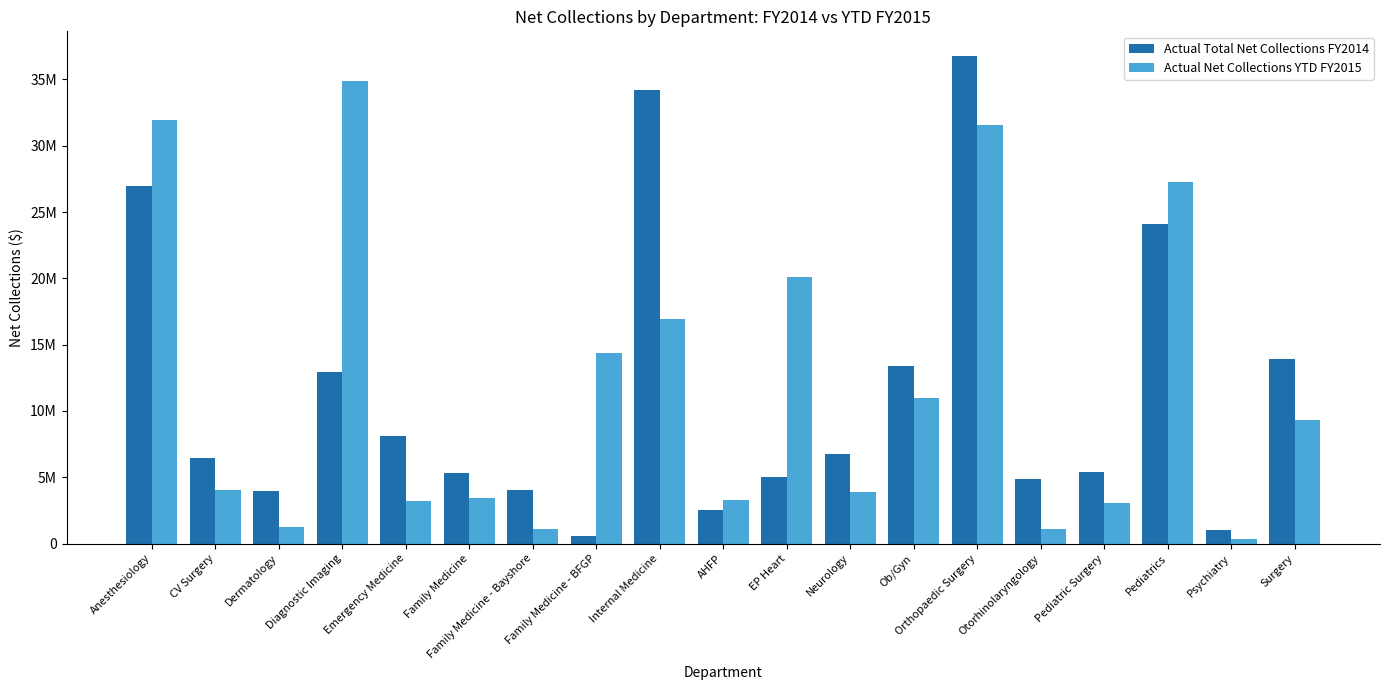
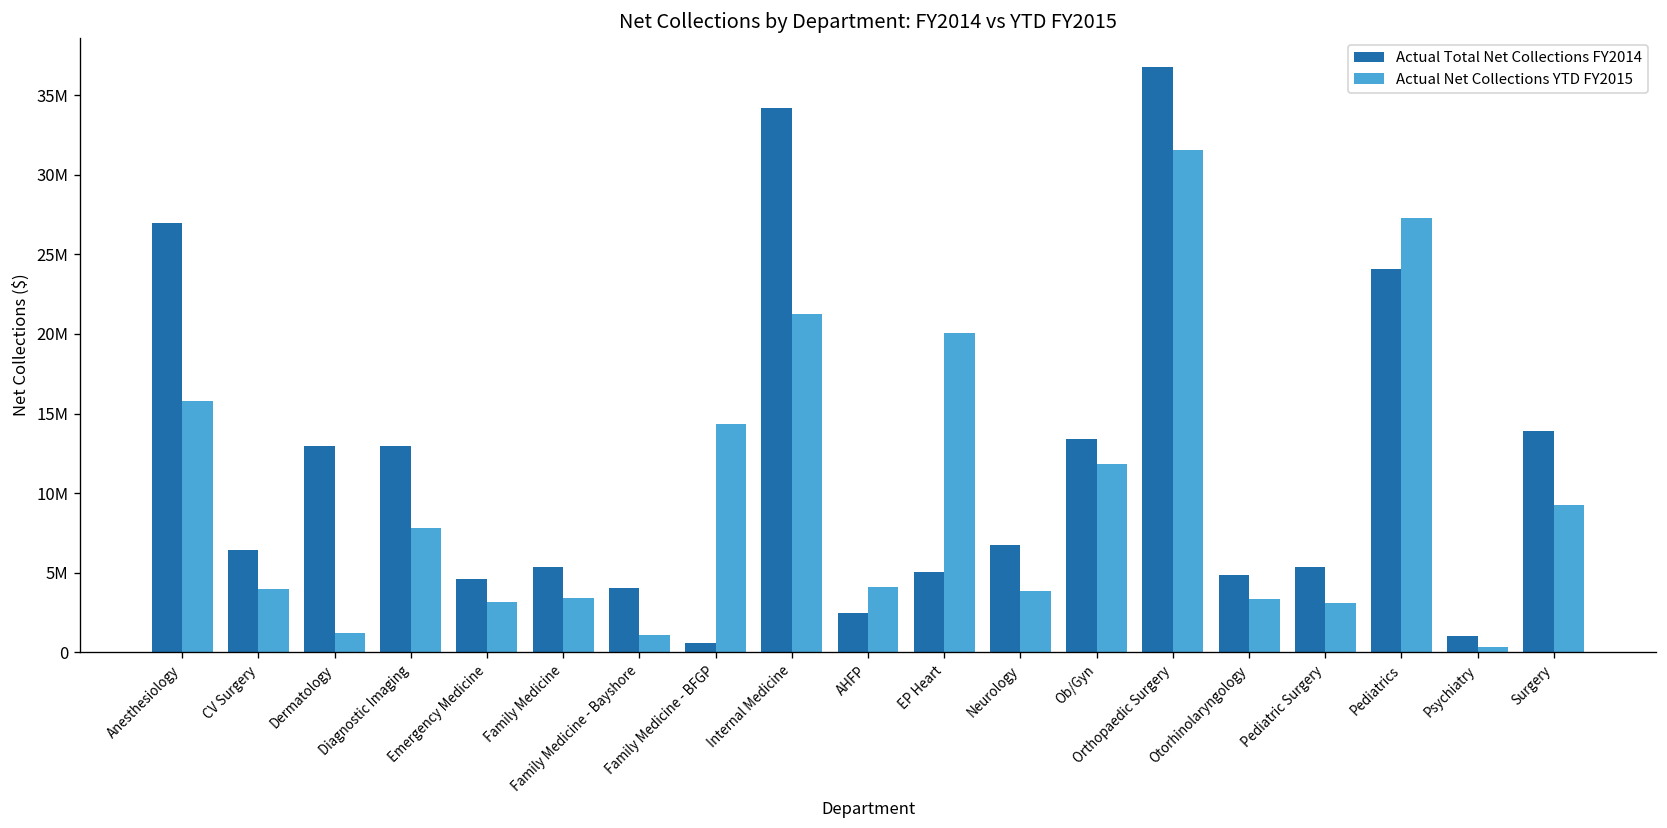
Actual Net Collections YTD FY2015, Anesthesiology: 31900000 -> 15800000
Actual Total Net Collections FY2014, Dermatology: 3900000 -> 12900000
Actual Net Collections YTD FY2015, Diagnostic Imaging: 34900000 -> 7800000
Actual Total Net Collections FY2014, Emergency Medicine: 8100000 -> 4600000
Actual Net Collections YTD FY2015, Internal Medicine: 16900000 -> 21300000
Actual Net Collections YTD FY2015, AHFP: 3300000 -> 4100000
Actual Net Collections YTD FY2015, Ob/Gyn: 11000000 -> 11900000
Actual Net Collections YTD FY2015, Otorhinolaryngology: 1100000 -> 3400000
